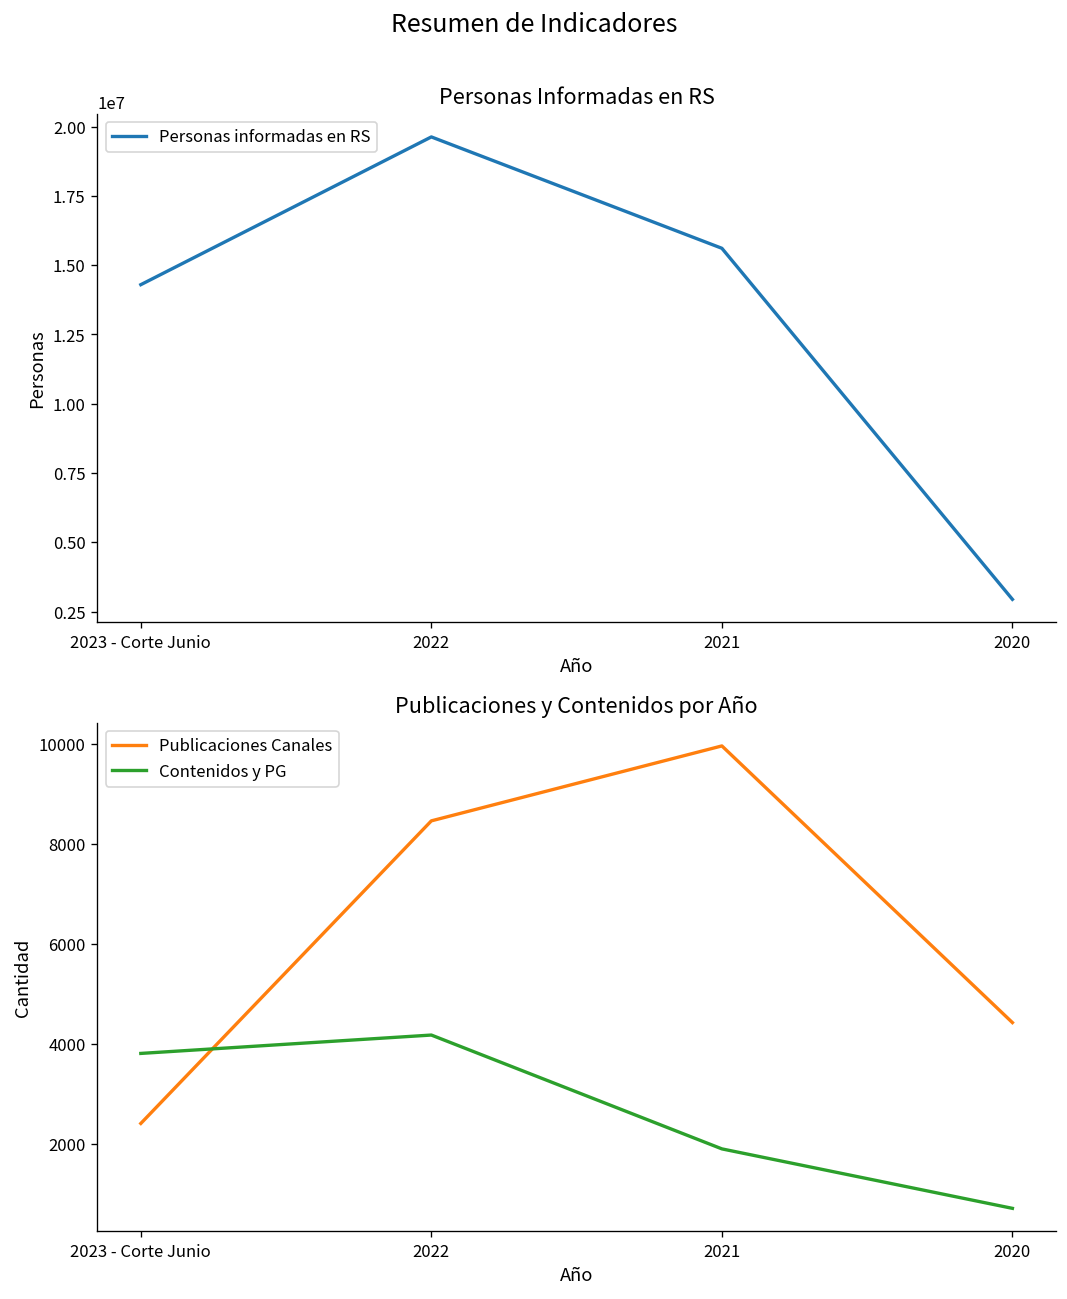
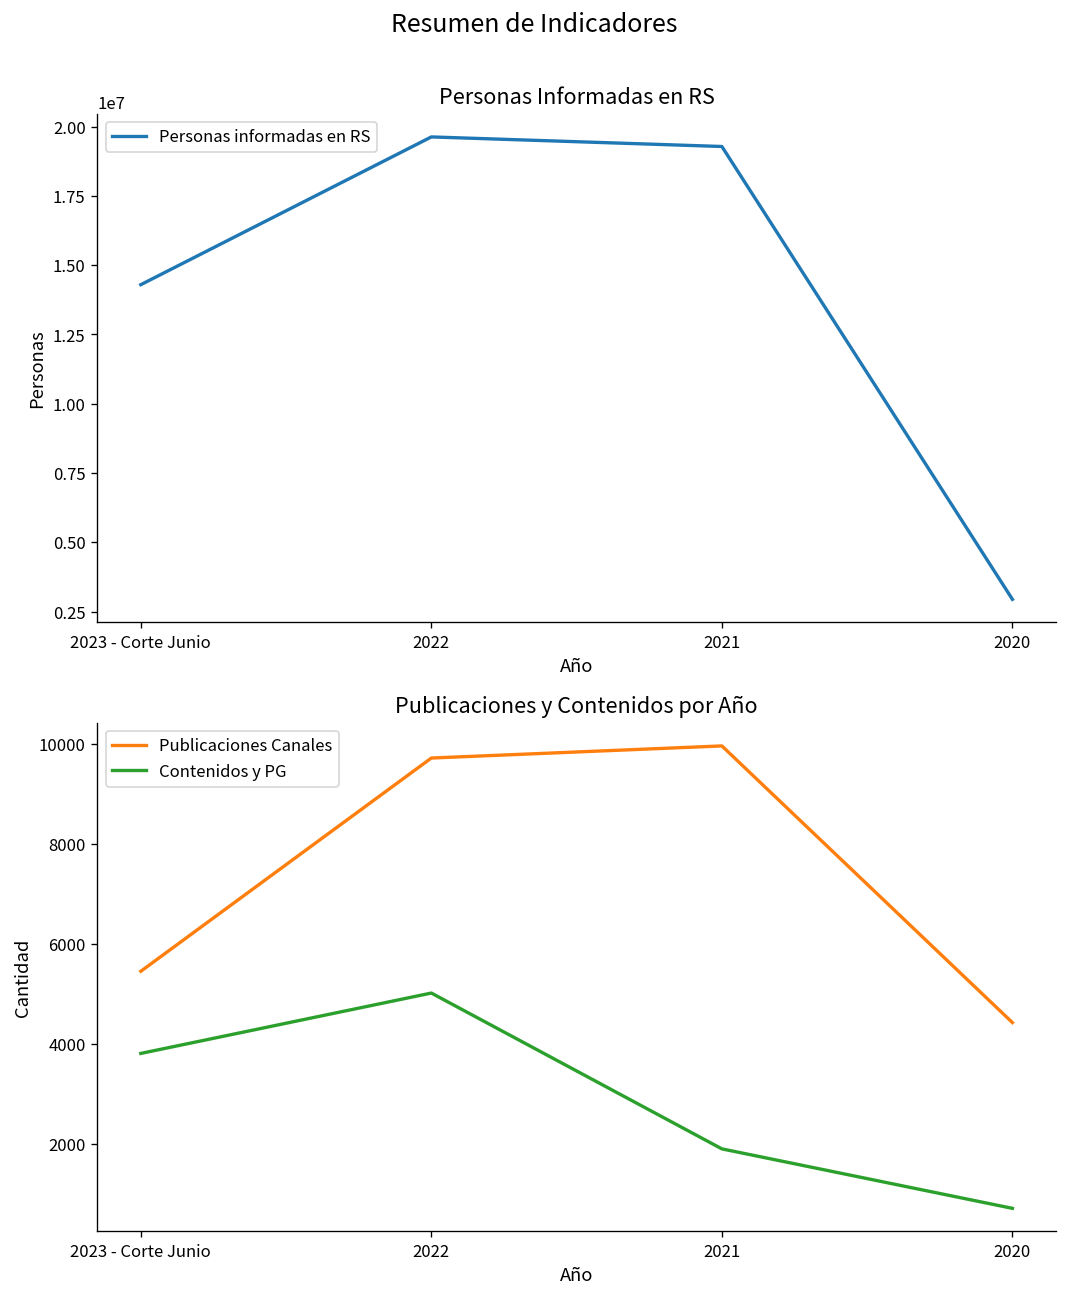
Personas Informadas en RS, 2021: 15600000 -> 19300000
Publicaciones y Contenidos por Año, Publicaciones Canales, 2023 - Corte Junio: 2400 -> 5500
Publicaciones y Contenidos por Año, Publicaciones Canales, 2022: 8500 -> 9700
Publicaciones y Contenidos por Año, Contenidos y PG, 2022: 4200 -> 5000
